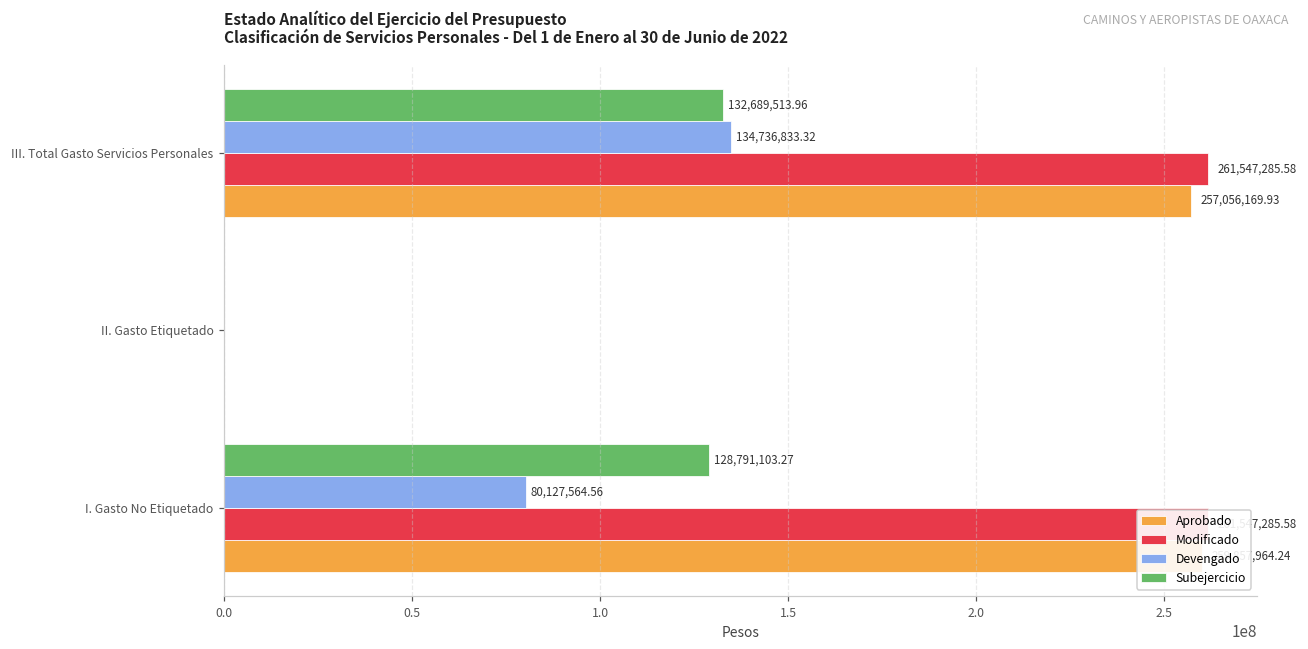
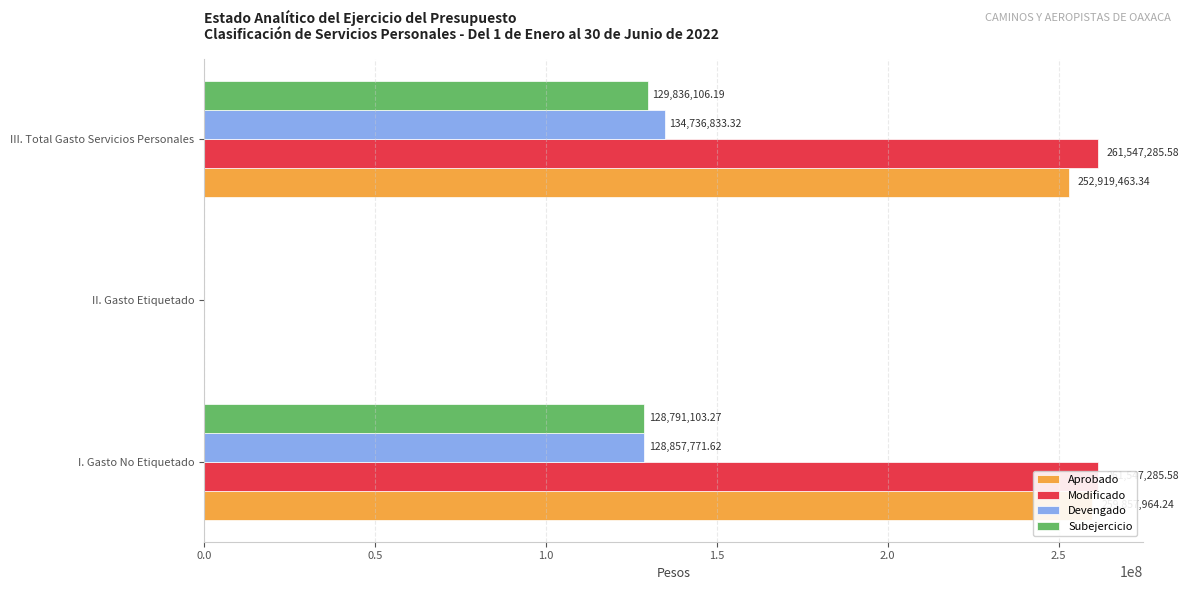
Subejercicio, III. Total Gasto Servicios Personales: 132,689,513.96 -> 129,836,106.19
Aprobado, III. Total Gasto Servicios Personales: 257,056,169.93 -> 252,919,463.34
Devengado, I. Gasto No Etiquetado: 80,127,564.56 -> 128,857,771.62
